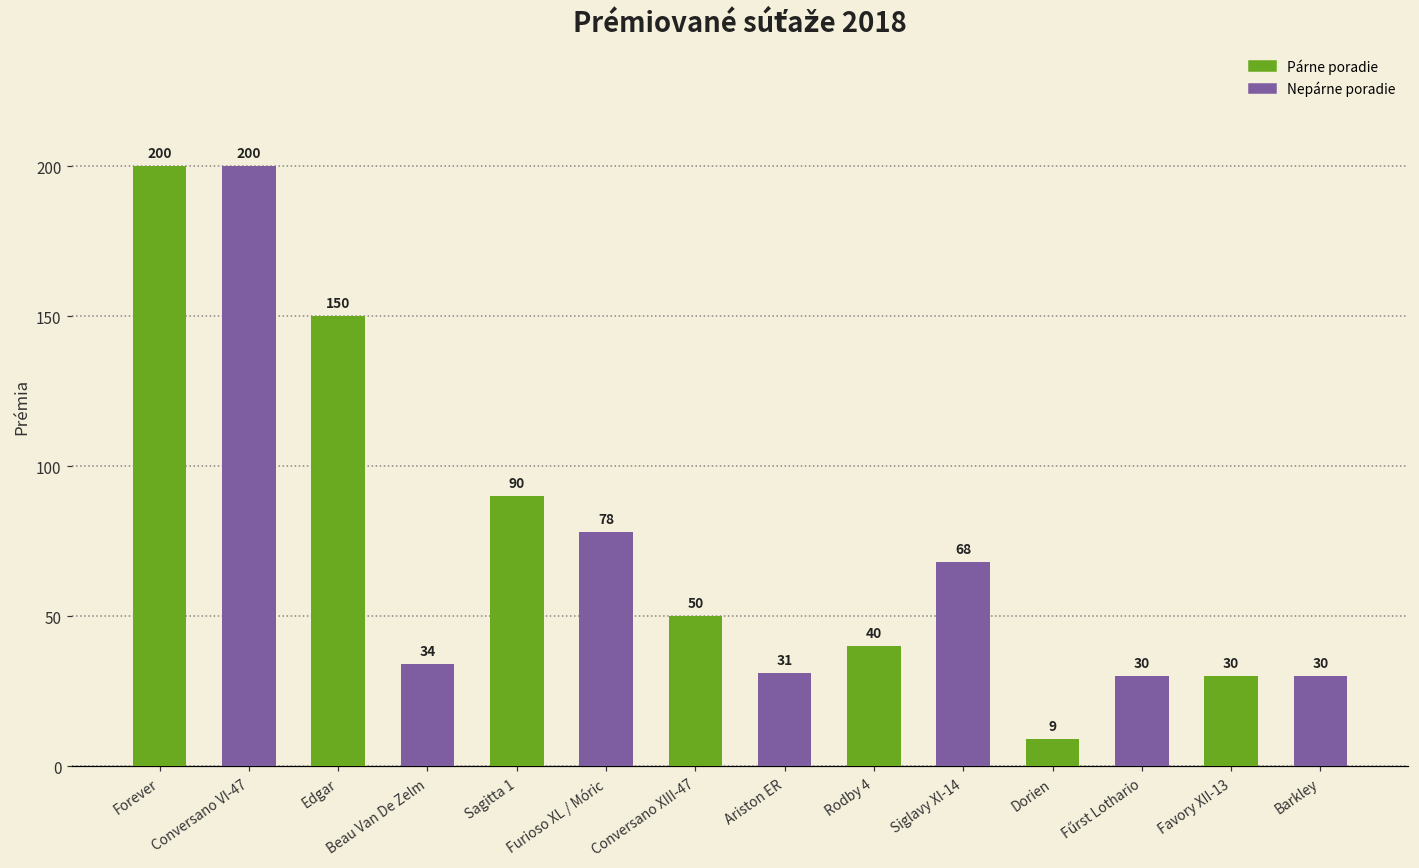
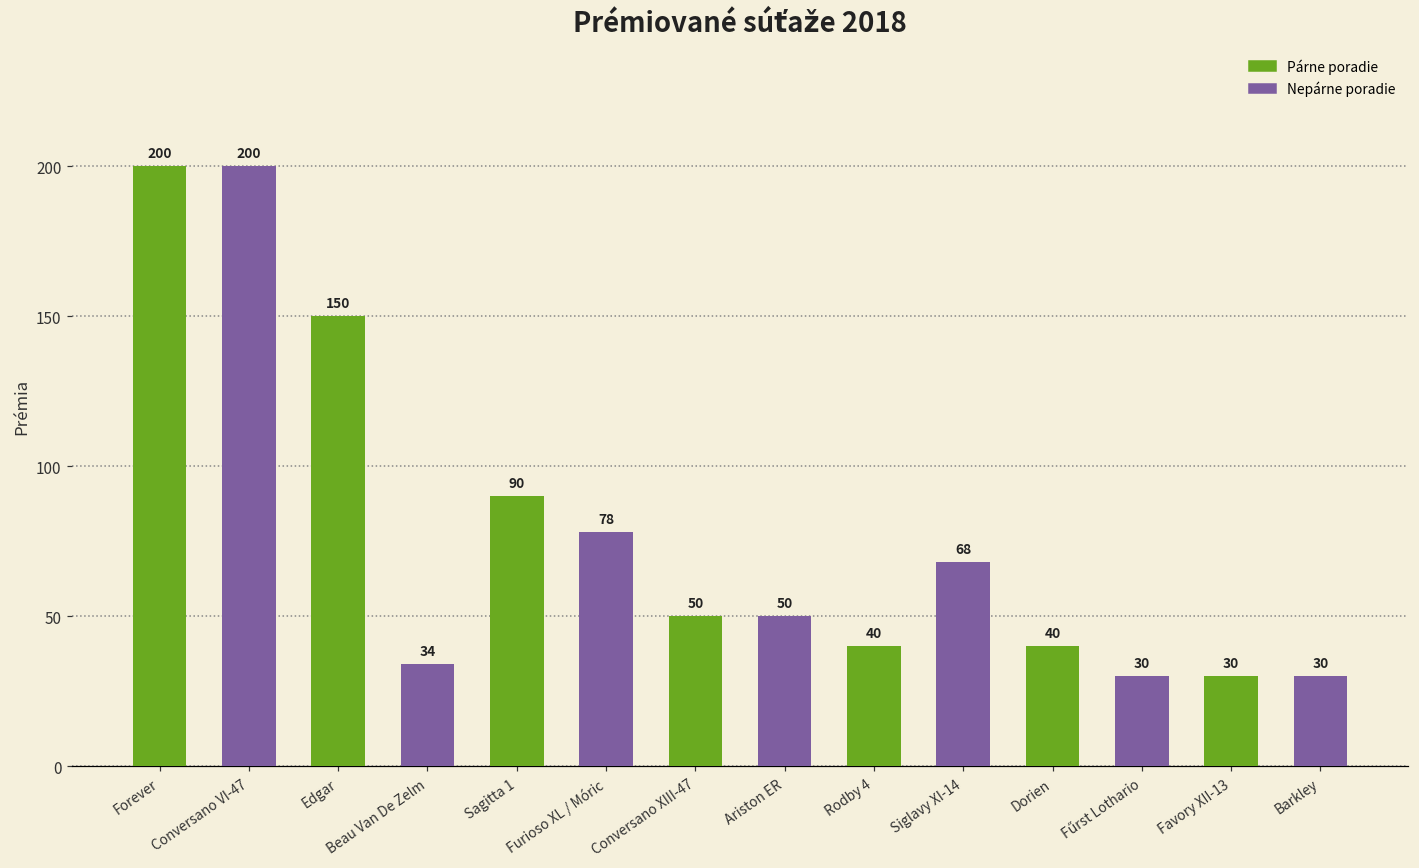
Ariston ER: 31 -> 50
Dorien: 9 -> 40
